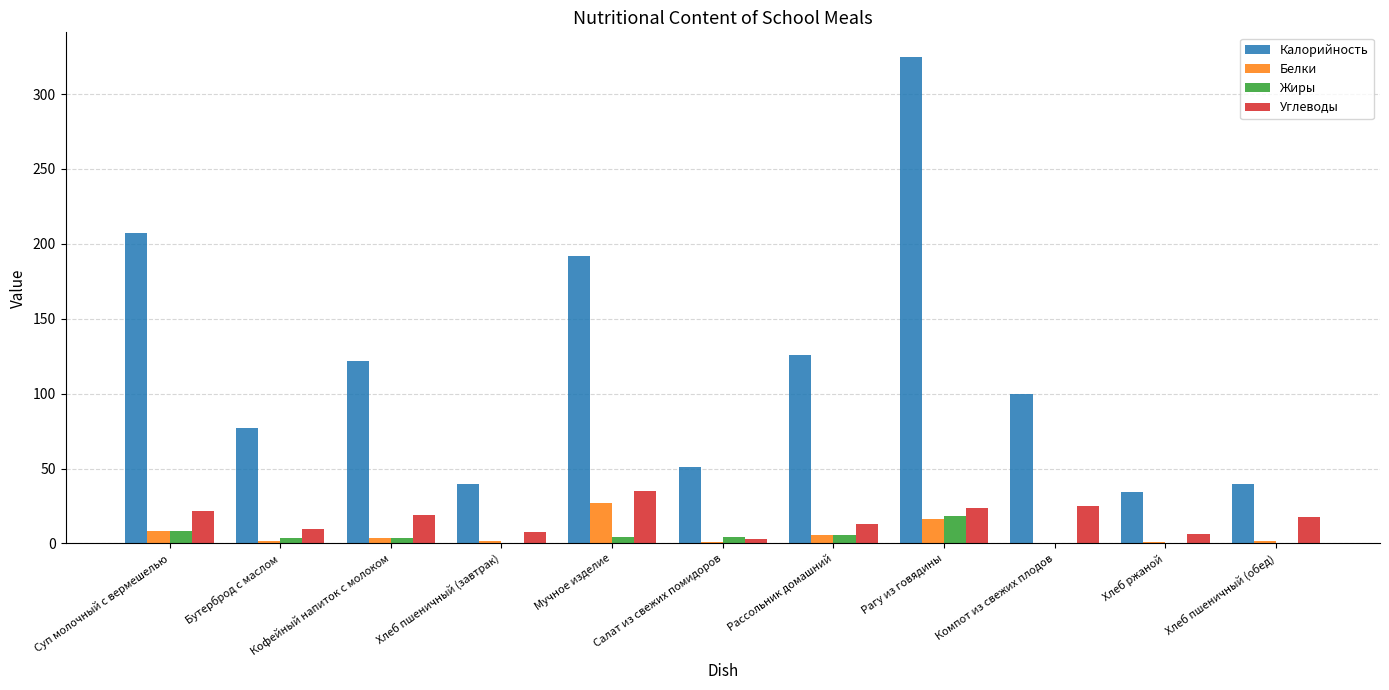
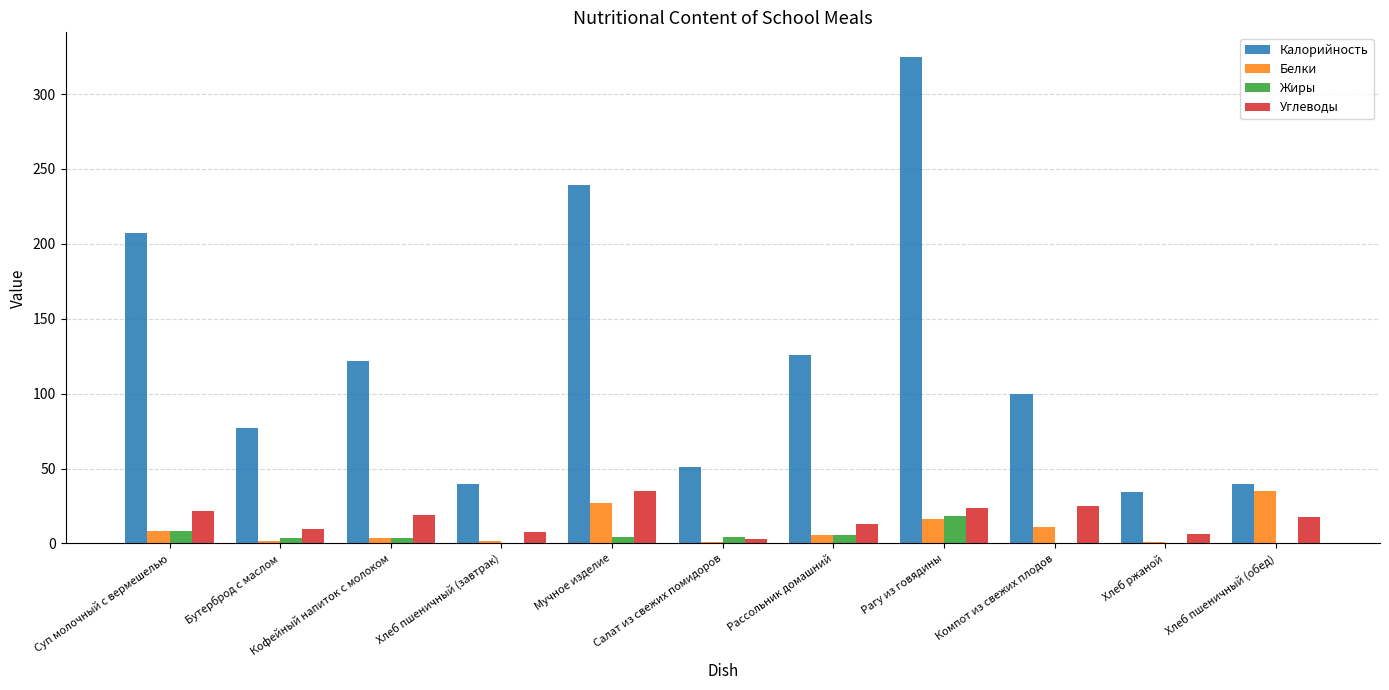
Калорийность, Мучное изделие: 192 -> 239
Белки, Компот из свежих плодов: 0 -> 11
Белки, Хлеб пшеничный (обед): 2 -> 35
